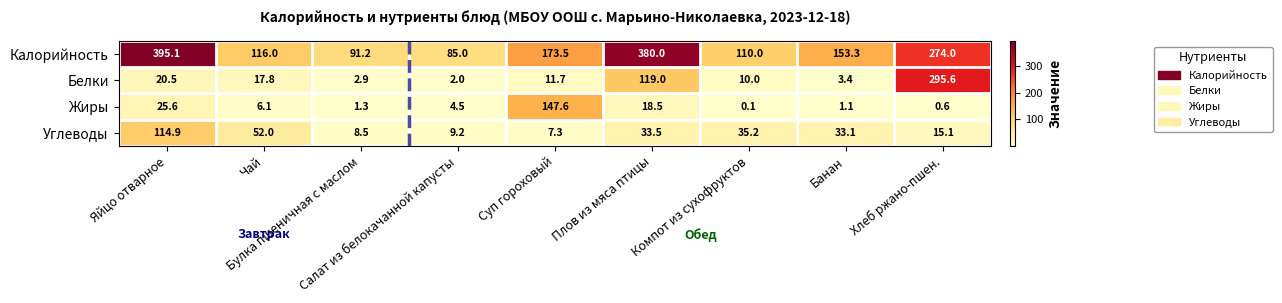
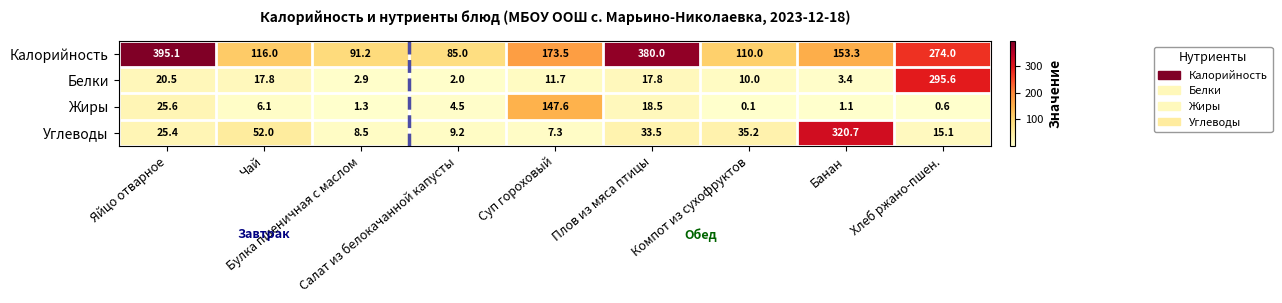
Белки, Плов из мяса птицы: 119.0 -> 17.8
Углеводы, Яйцо отварное: 114.9 -> 25.4
Углеводы, Банан: 33.1 -> 320.7
